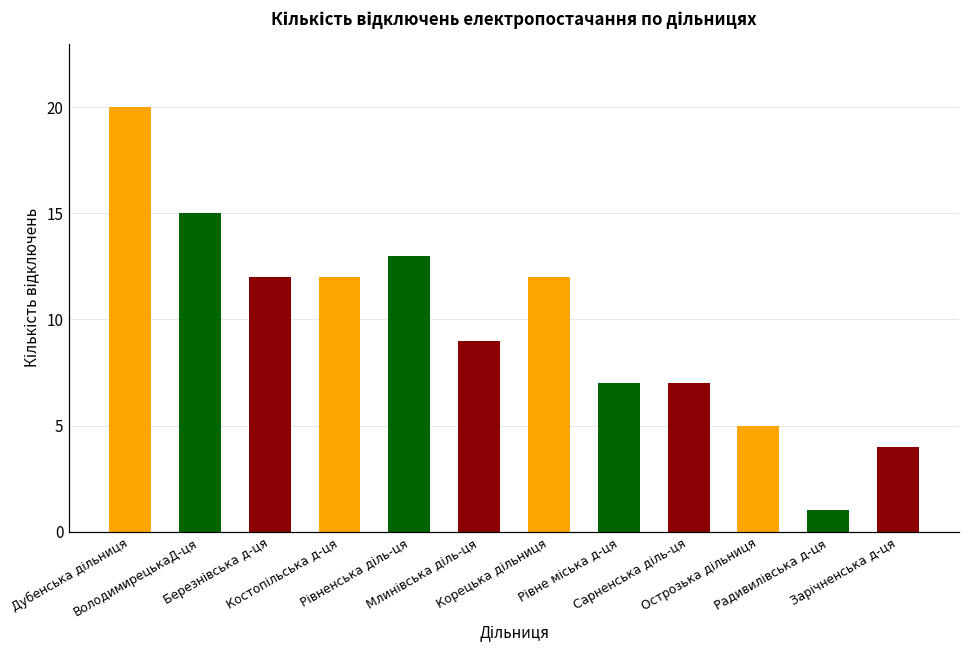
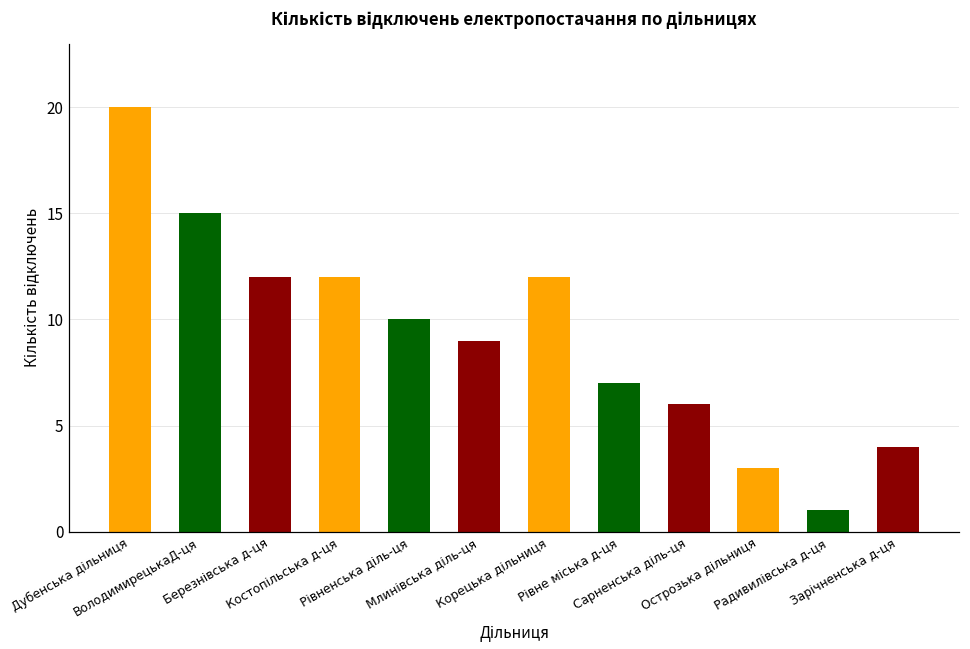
Рівненська діль-ця: 13 -> 10
Сарненська діль-ця: 7 -> 6
Острозька дільниця: 5 -> 3
